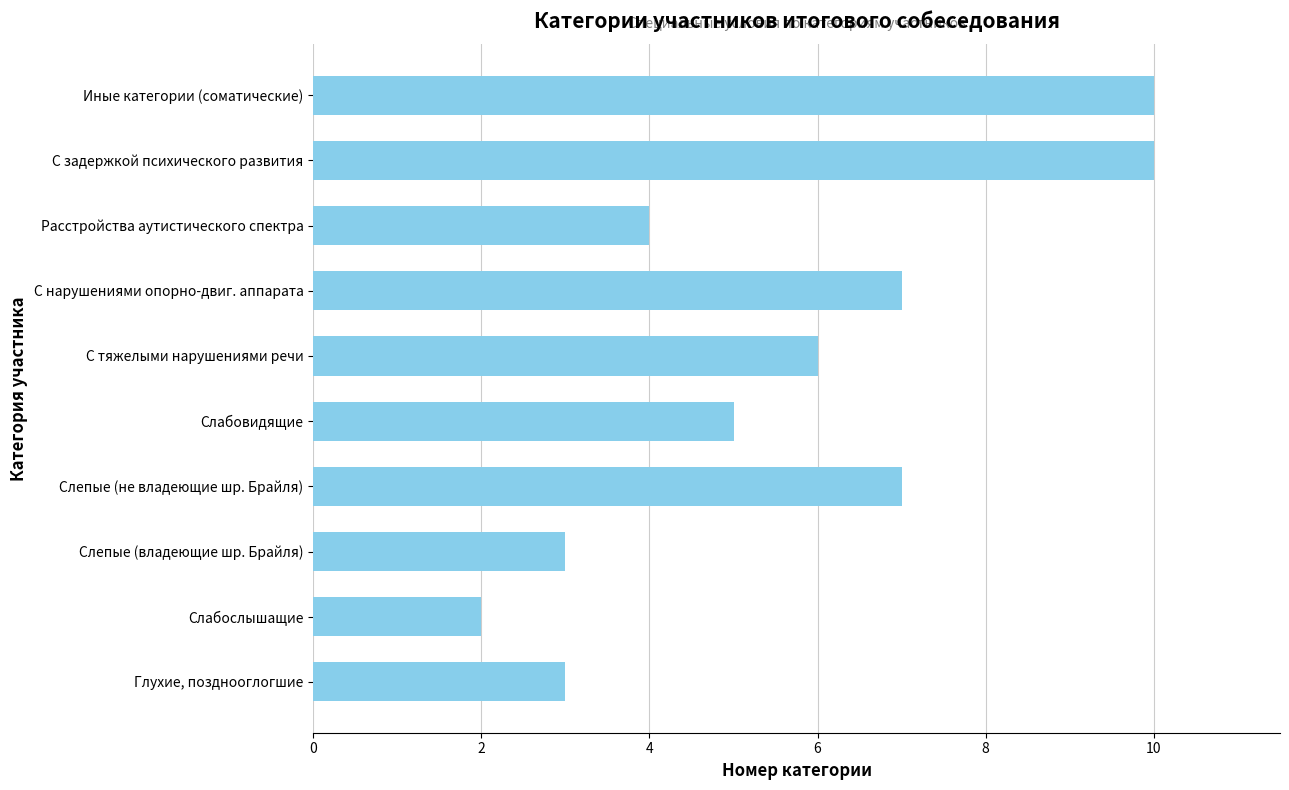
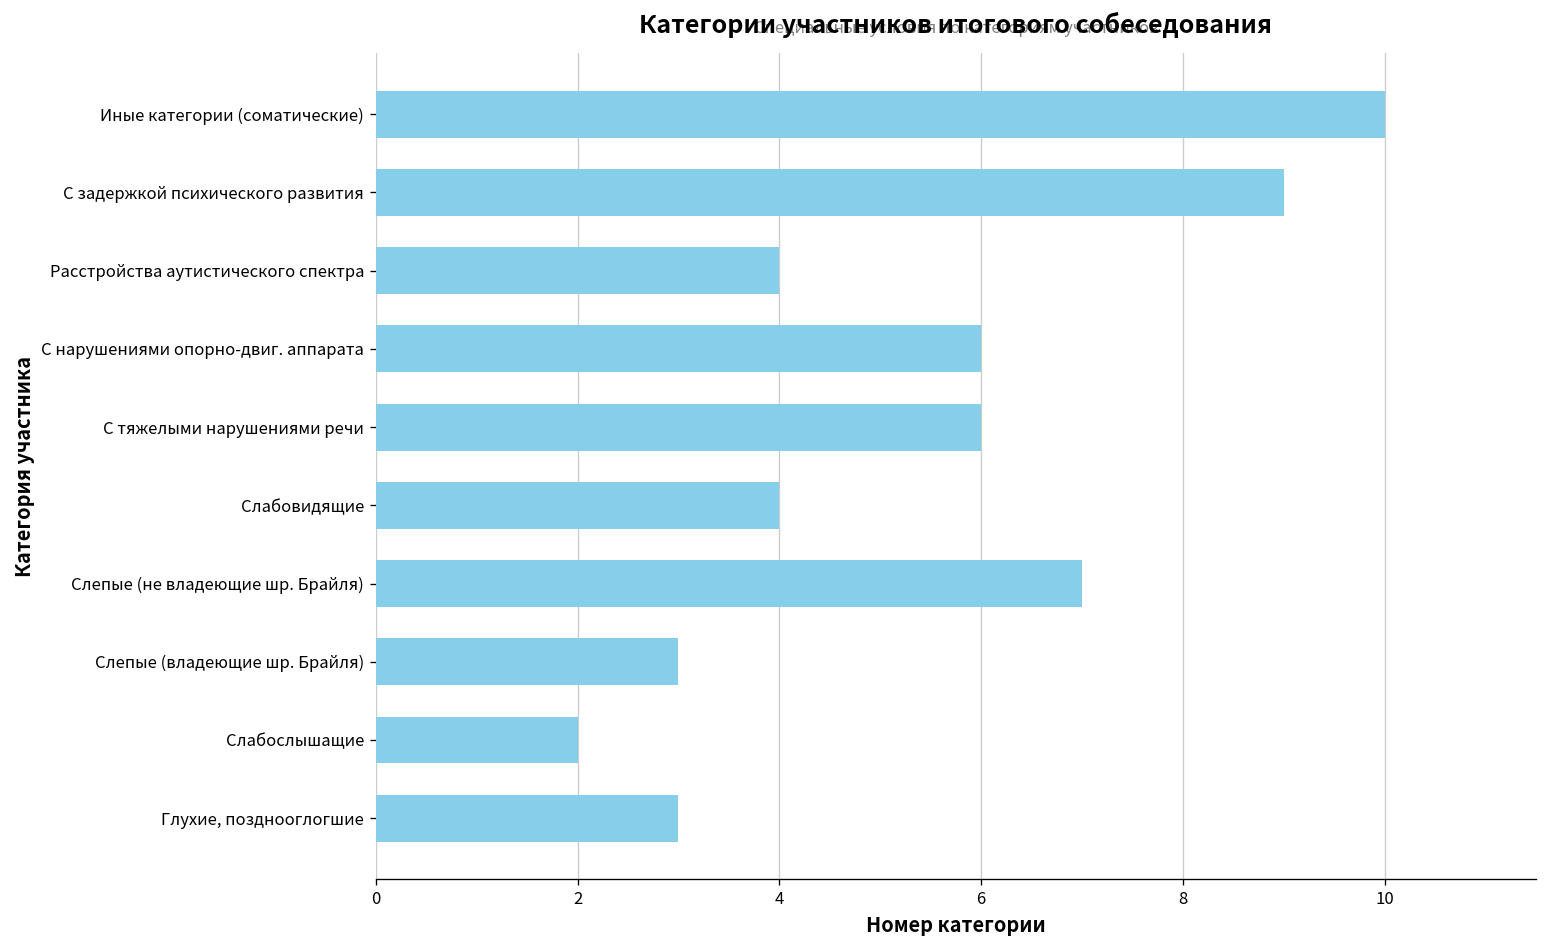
С задержкой психического развития: 10 -> 9
С нарушениями опорно-двиг. аппарата: 7 -> 6
Слабовидящие: 5 -> 4
